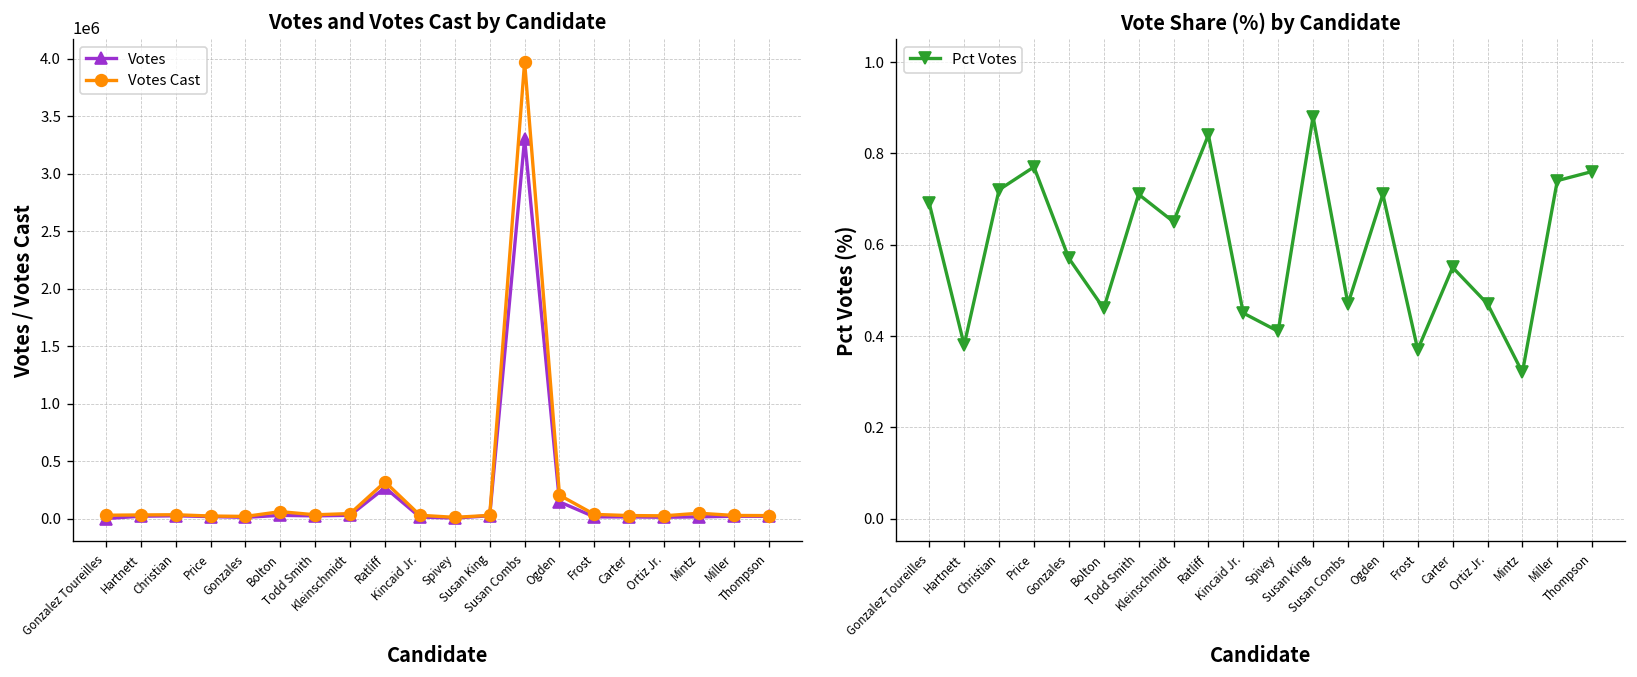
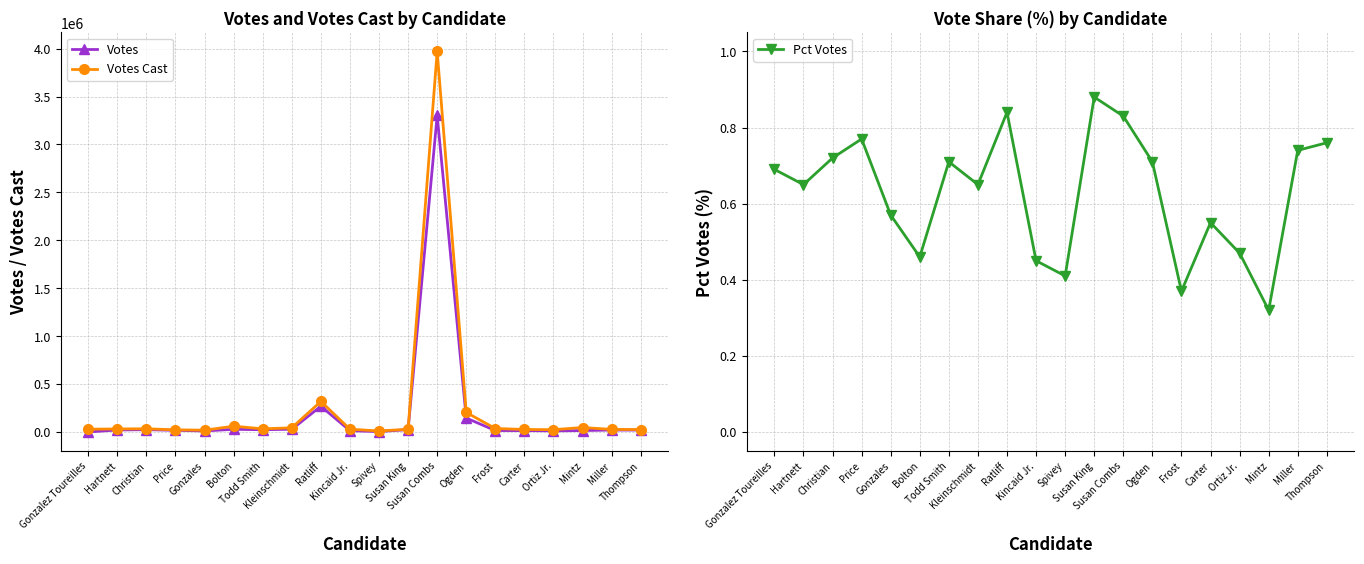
Vote Share (%) by Candidate, Hartnett: 0.38 -> 0.65
Vote Share (%) by Candidate, Susan Combs: 0.47 -> 0.83
